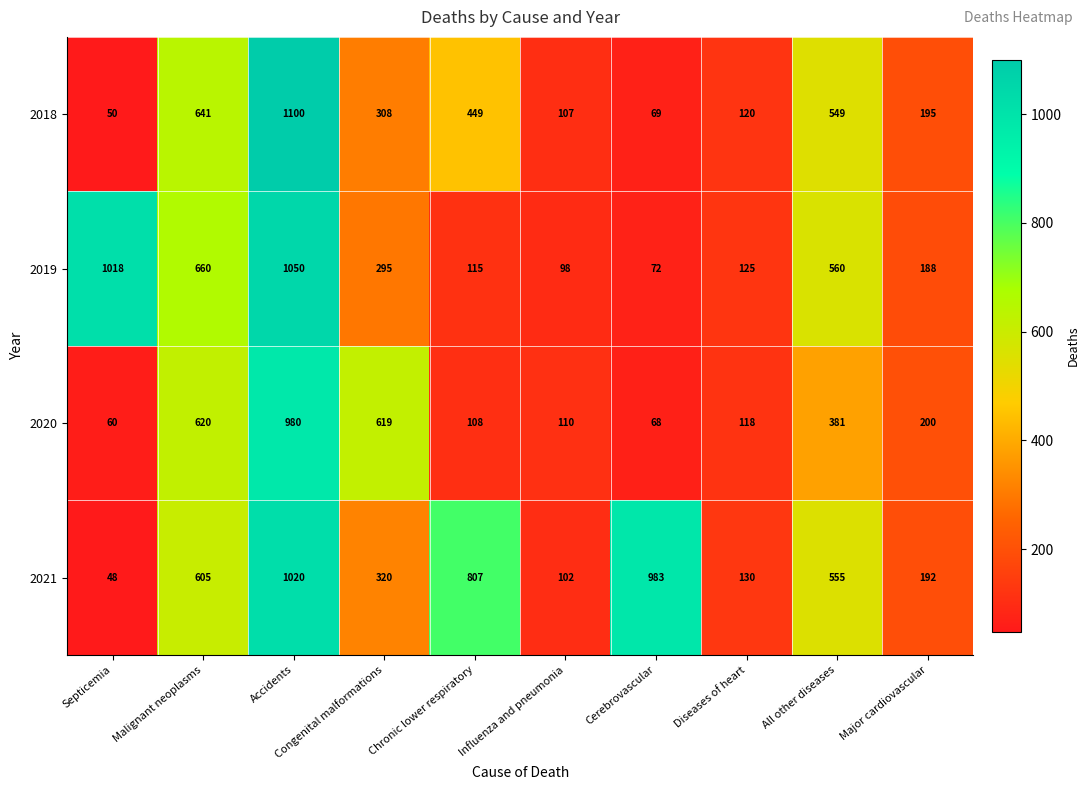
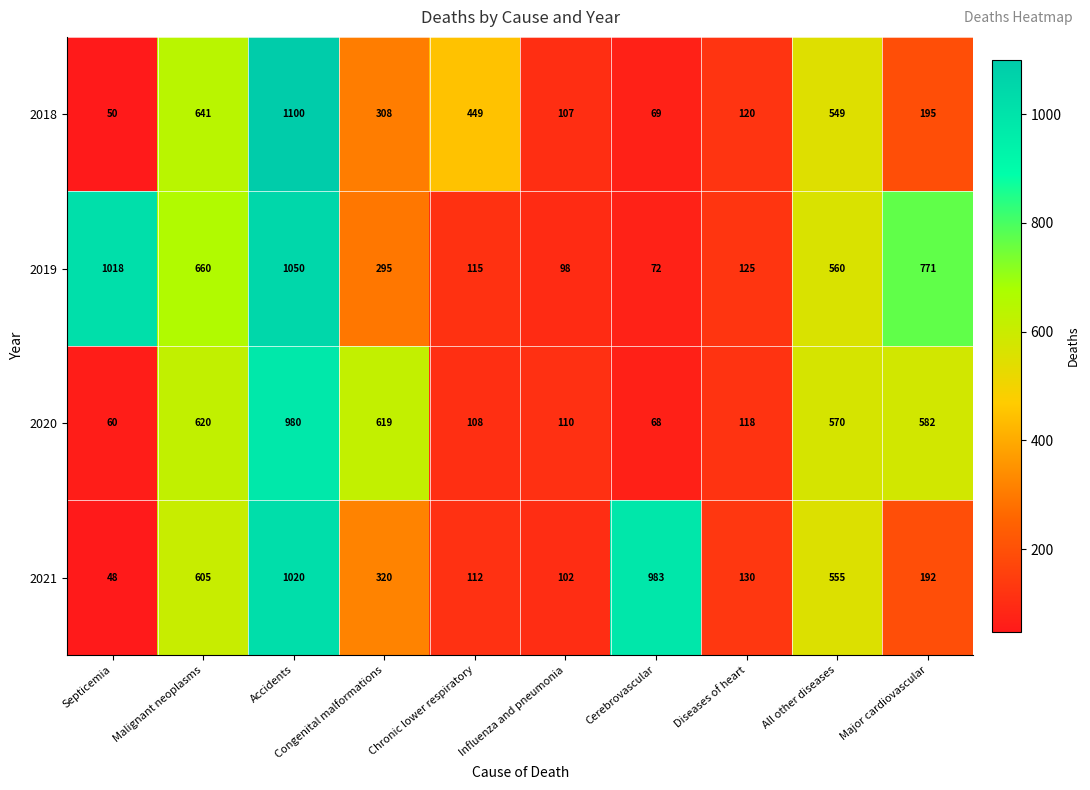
2019, Major cardiovascular: 188 -> 771
2020, All other diseases: 381 -> 570
2020, Major cardiovascular: 200 -> 582
2021, Chronic lower respiratory: 807 -> 112
